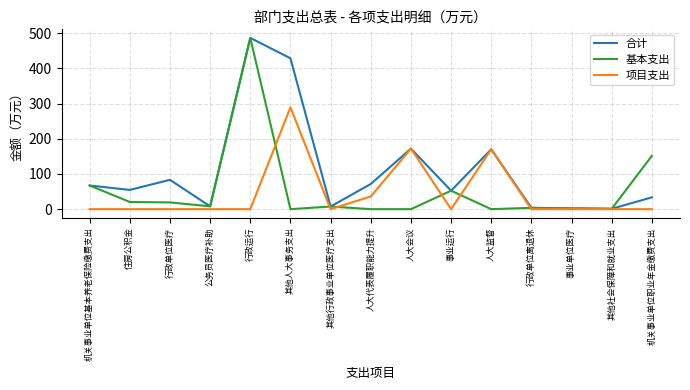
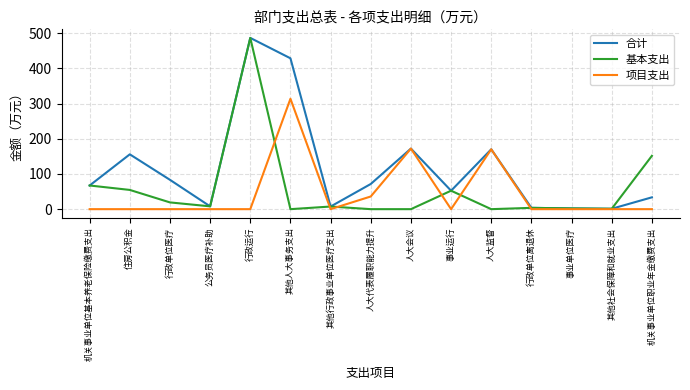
合计, 住房公积金: 50 -> 160
基本支出, 住房公积金: 20 -> 50
项目支出, 其他人大事务支出: 290 -> 310
